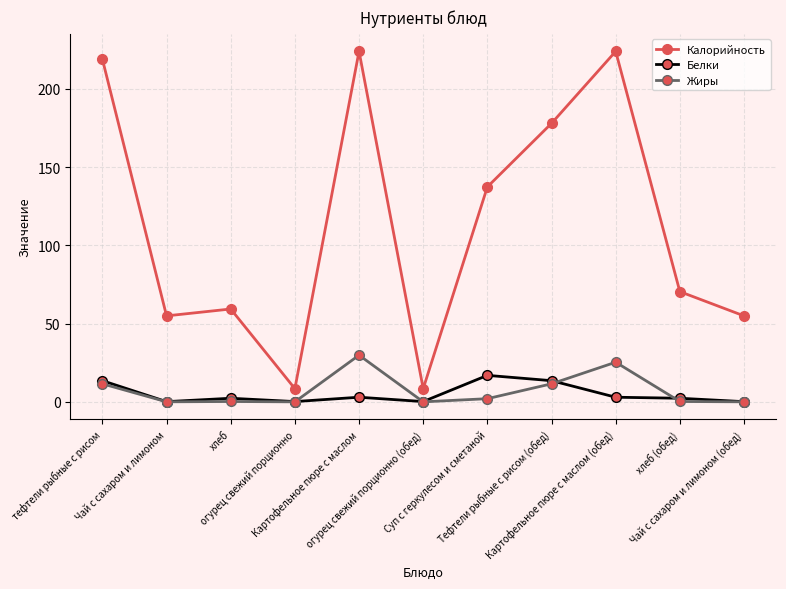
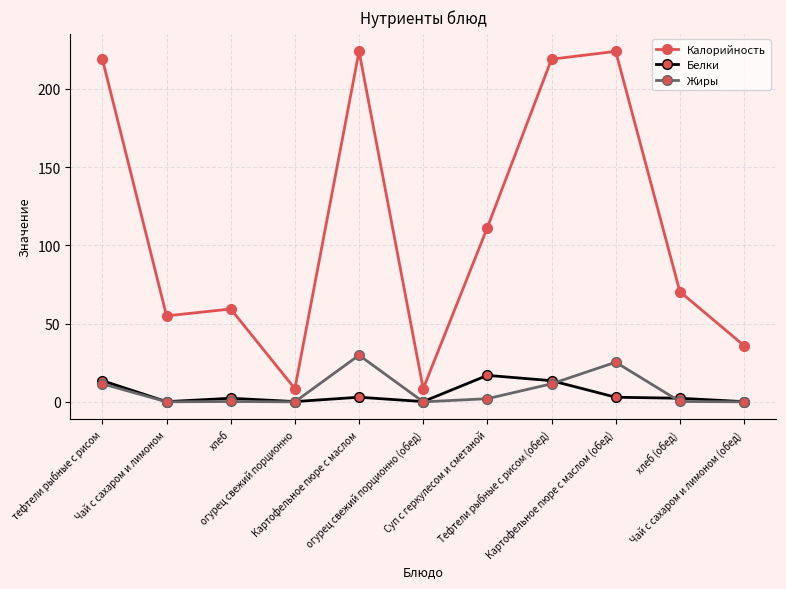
Калорийность, Суп с геркулесом и сметаной: 137 -> 111
Калорийность, Тефтели рыбные с рисом (обед): 178 -> 219
Калорийность, Чай с сахаром и лимоном (обед): 55 -> 36
